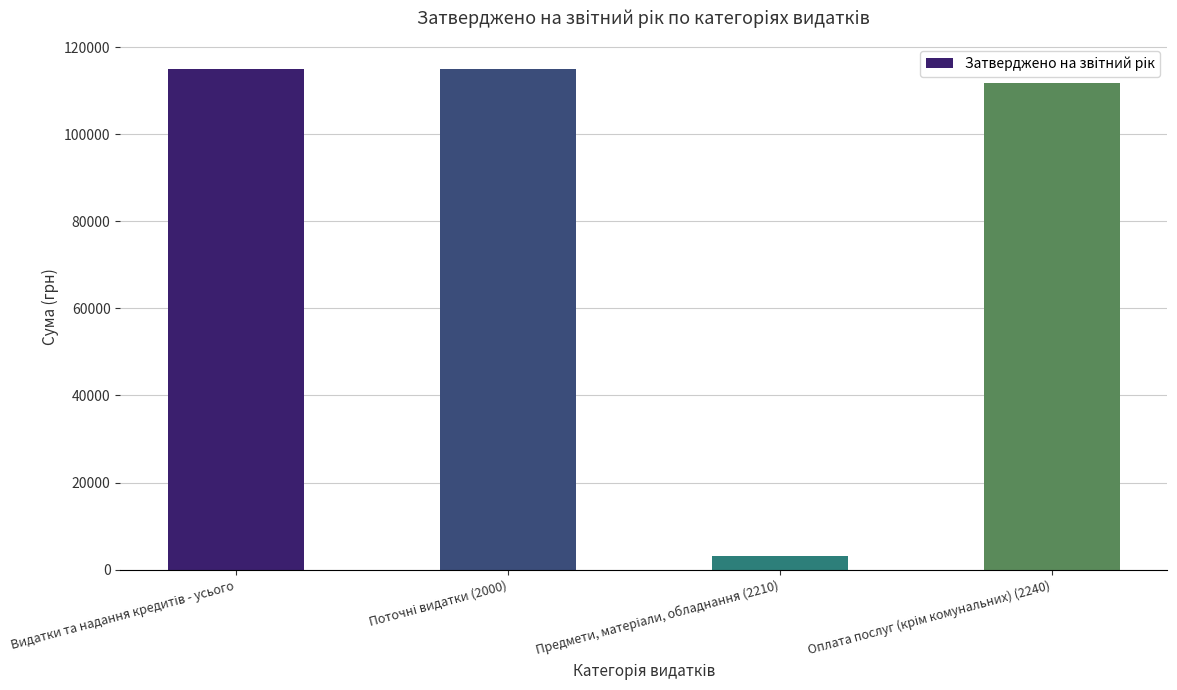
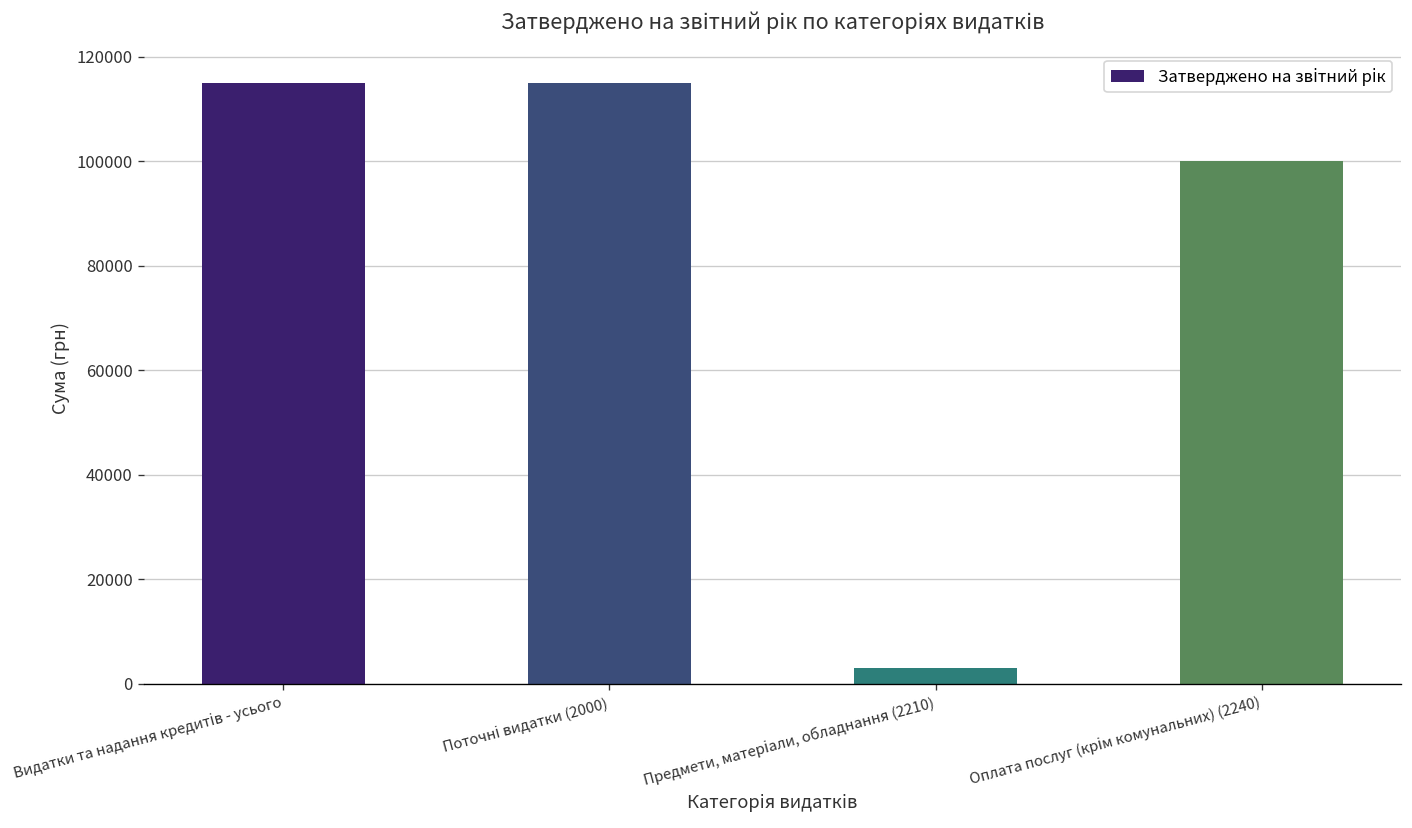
Оплата послуг (крім комунальних) (2240): 112000 -> 100000
